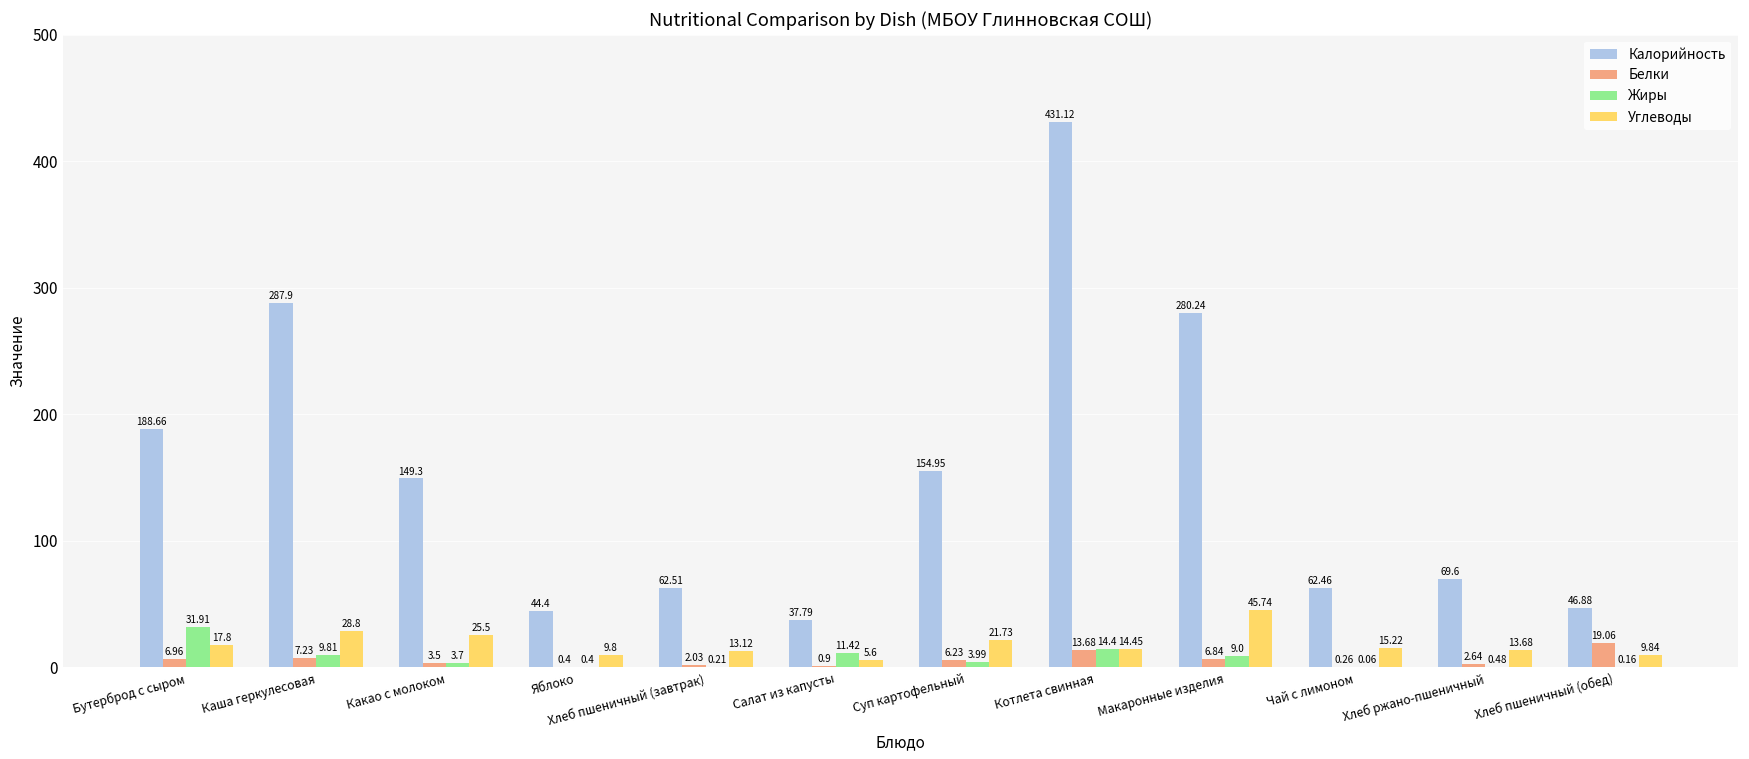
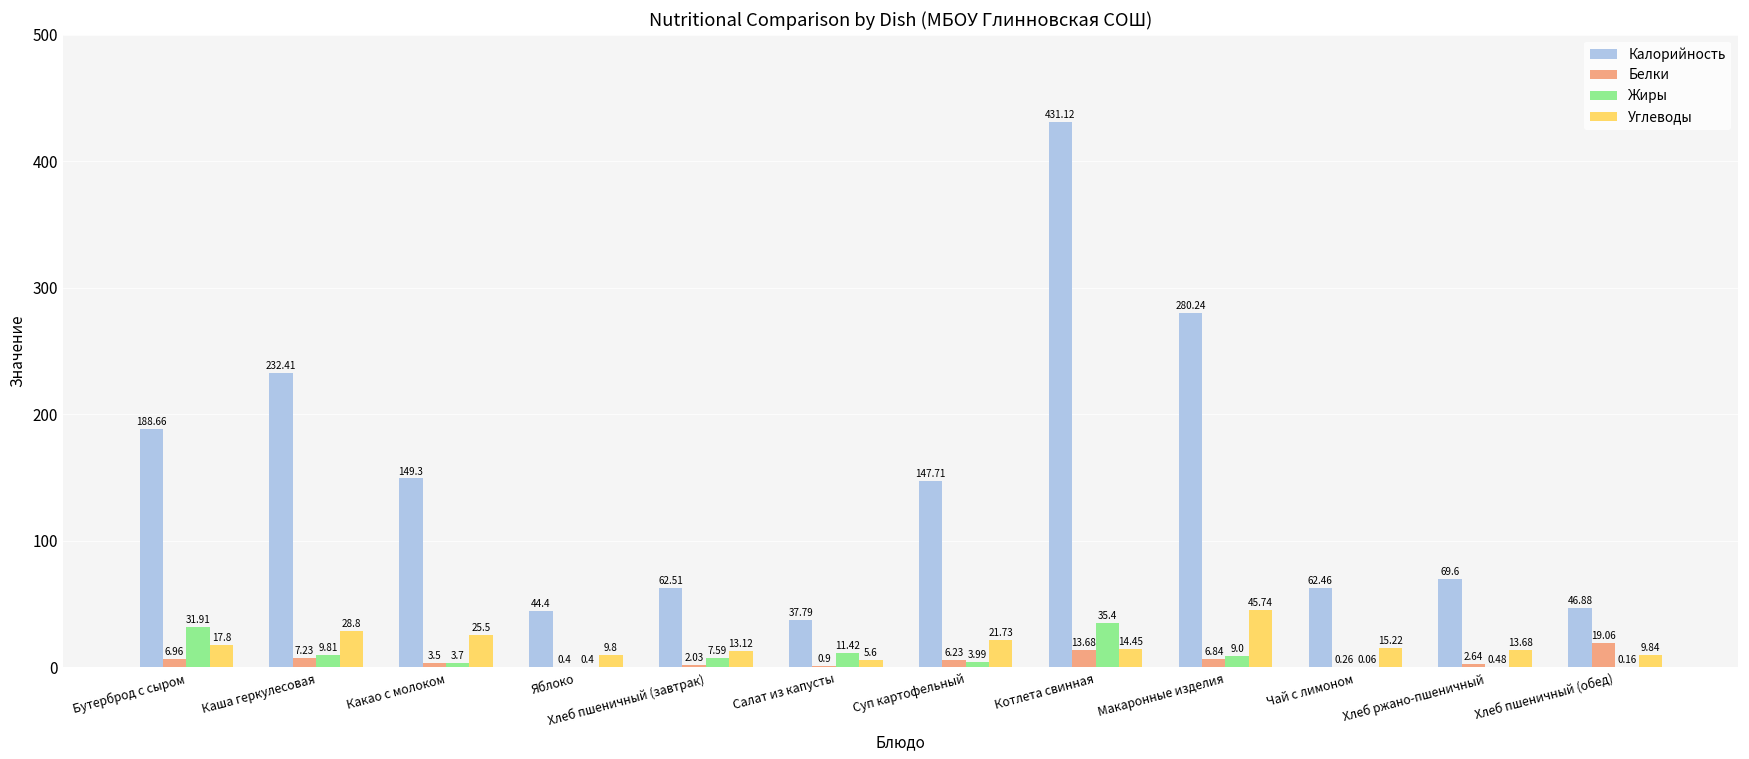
Калорийность, Каша геркулесовая: 287.9 -> 232.41
Жиры, Хлеб пшеничный (завтрак): 0.21 -> 7.59
Калорийность, Суп картофельный: 154.95 -> 147.71
Жиры, Котлета свинная: 14.4 -> 35.4
